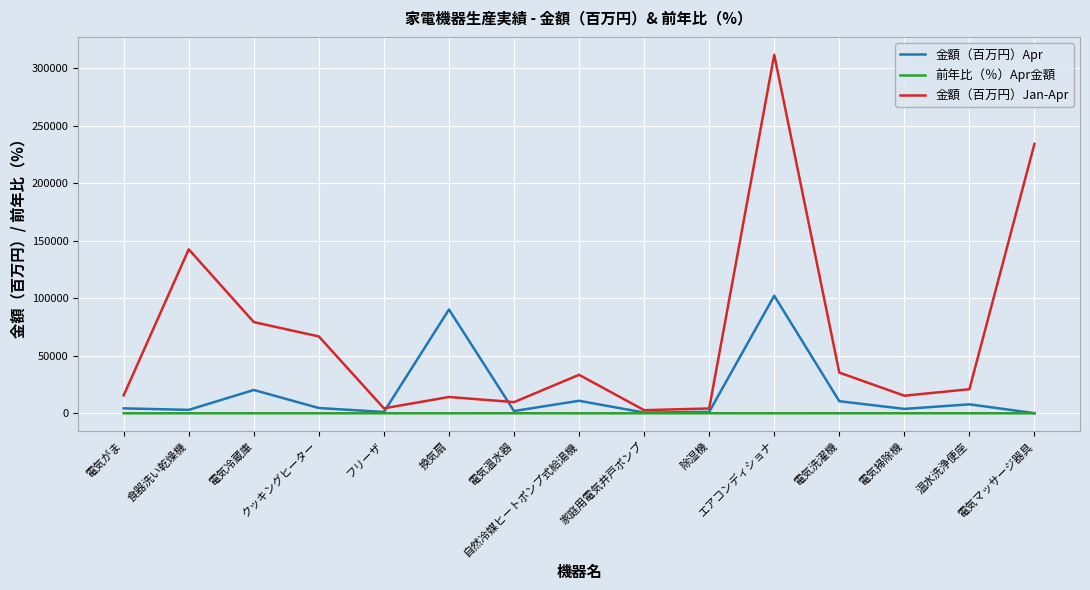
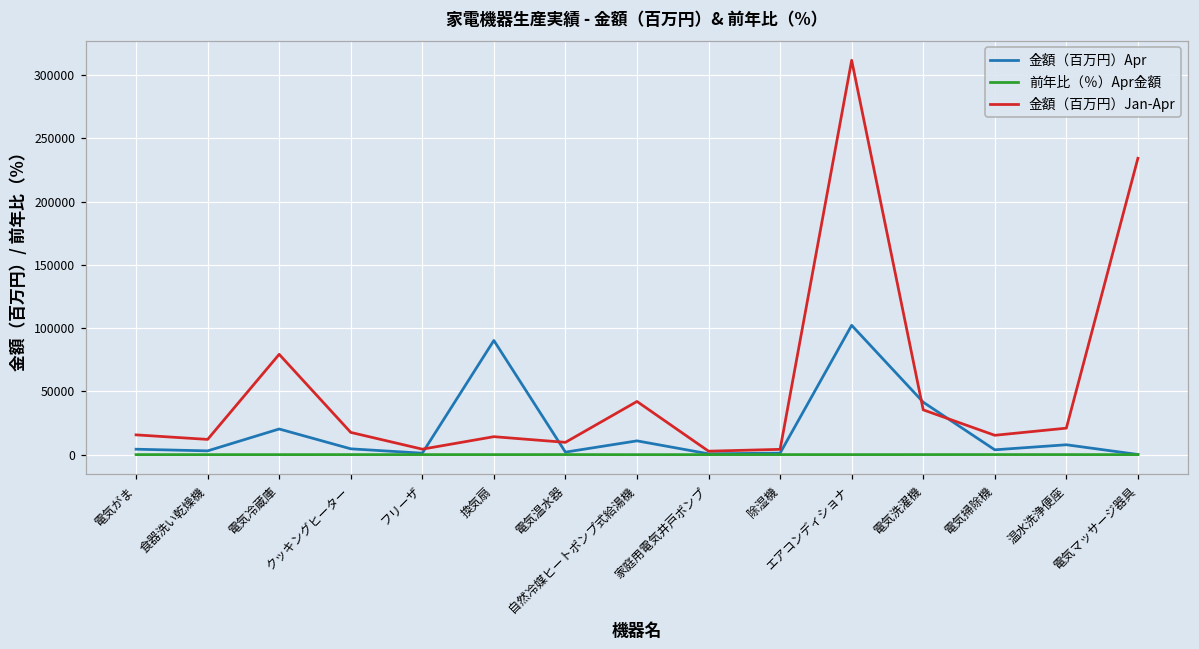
金額（百万円）Jan-Apr, 食器洗い乾燥機: 143000 -> 12000
金額（百万円）Jan-Apr, クッキングヒーター: 67000 -> 18000
金額（百万円）Jan-Apr, 自然冷媒ヒートポンプ式給湯機: 34000 -> 42000
金額（百万円）Apr, 電気洗濯機: 11000 -> 42000
